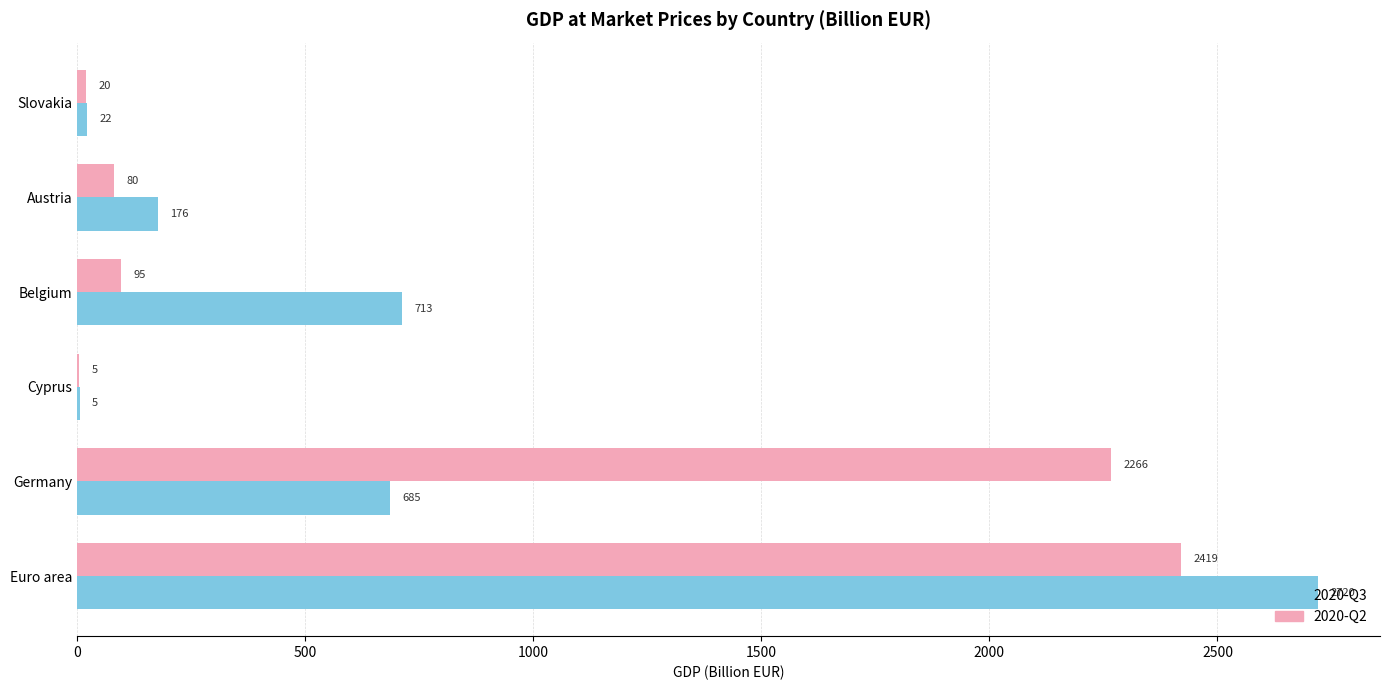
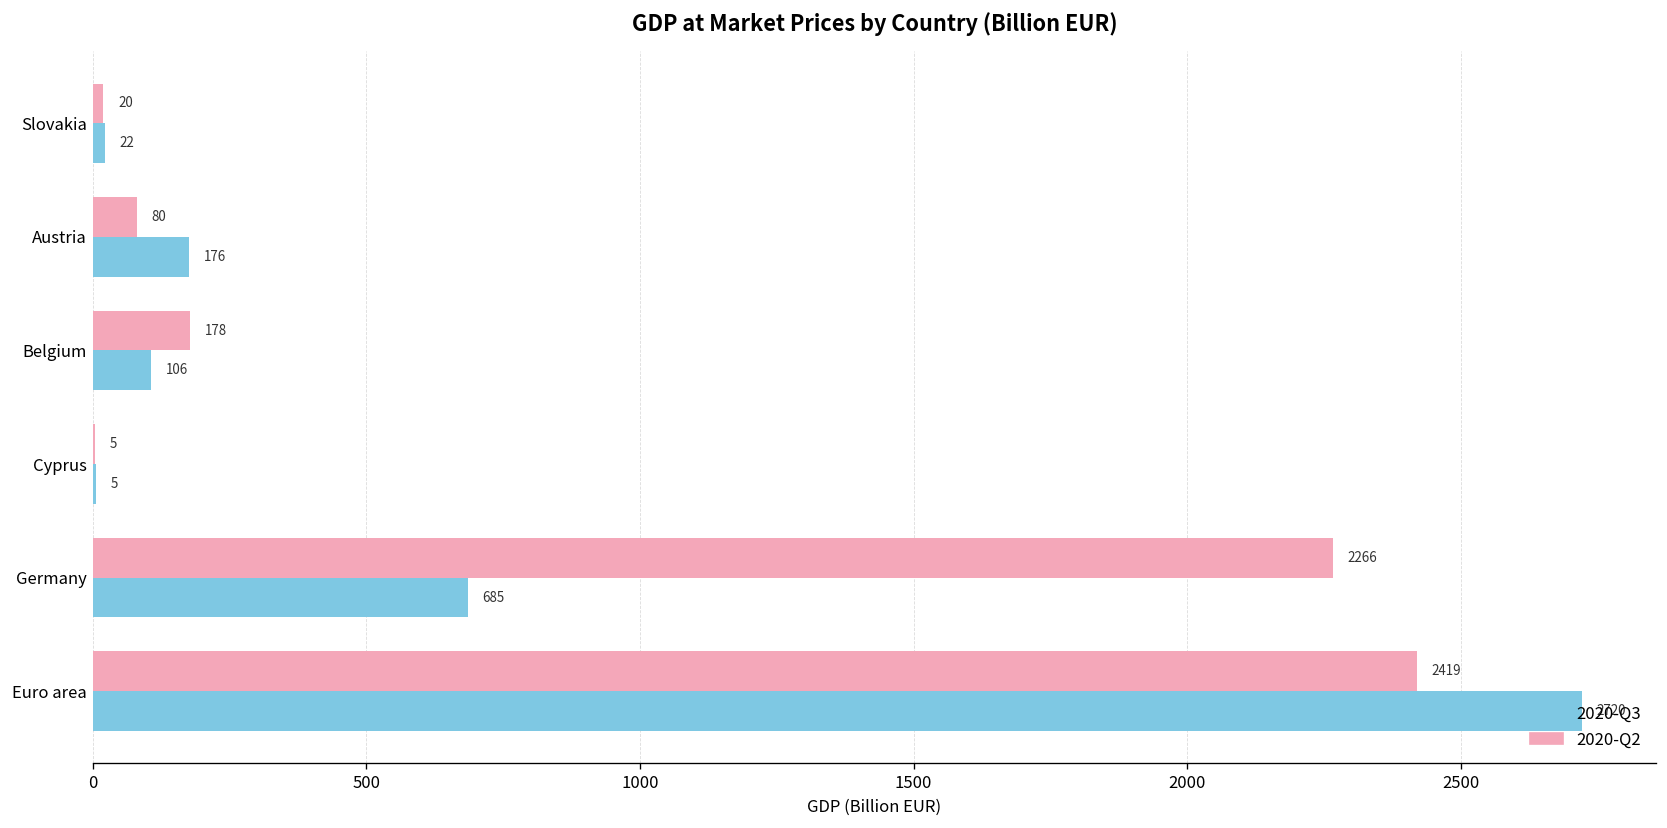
2020-Q2, Belgium: 95 -> 178
2020-Q3, Belgium: 713 -> 106
